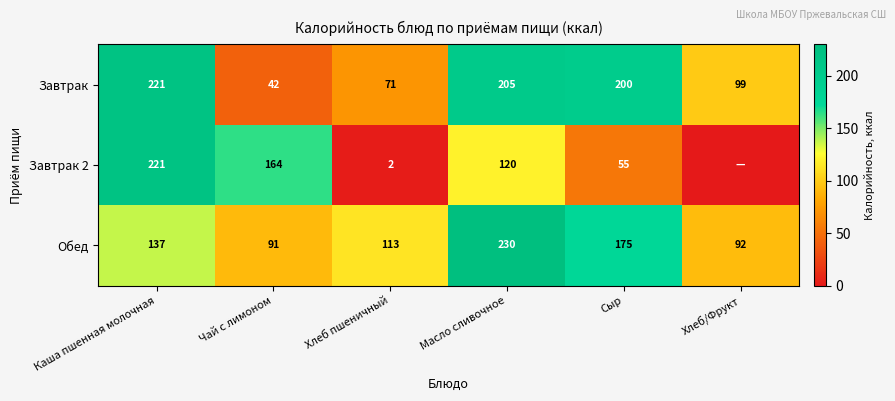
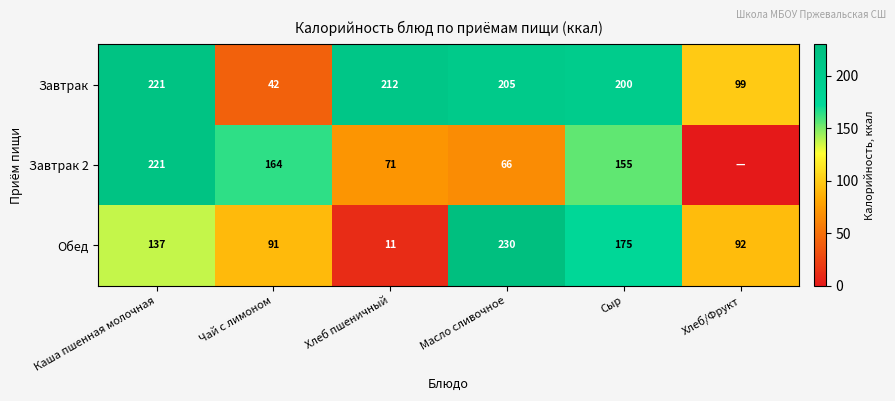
Завтрак, Хлеб пшеничный: 71 -> 212
Завтрак 2, Хлеб пшеничный: 2 -> 71
Завтрак 2, Масло сливочное: 120 -> 66
Завтрак 2, Сыр: 55 -> 155
Обед, Хлеб пшеничный: 113 -> 11
